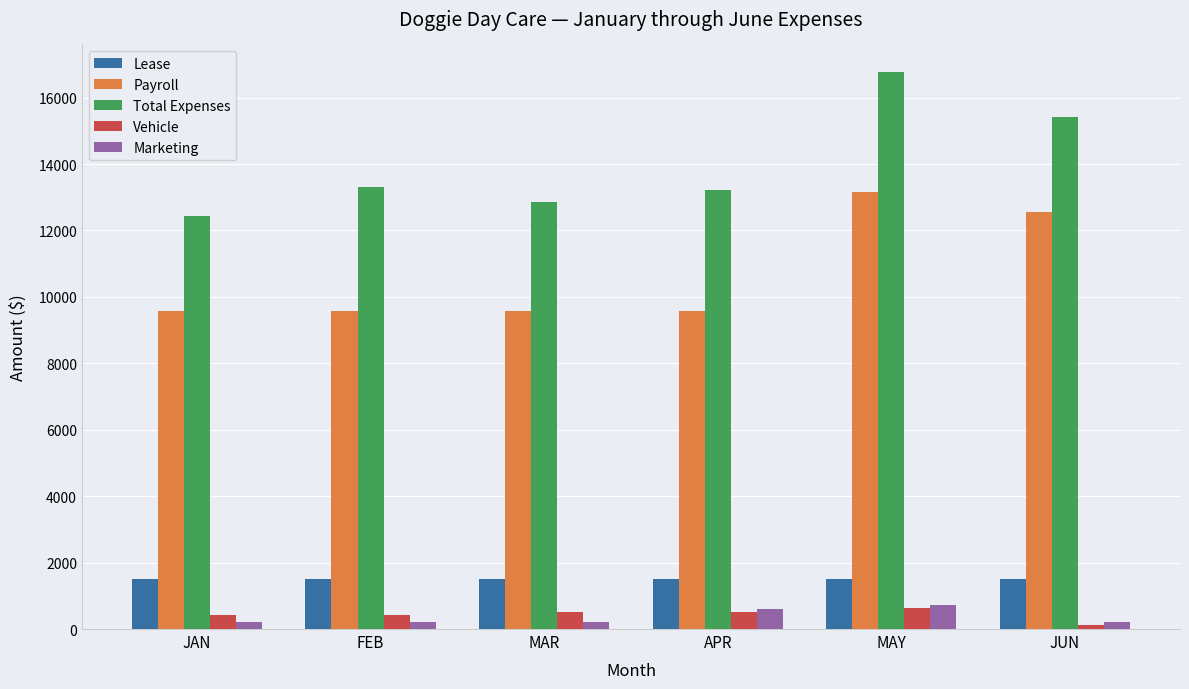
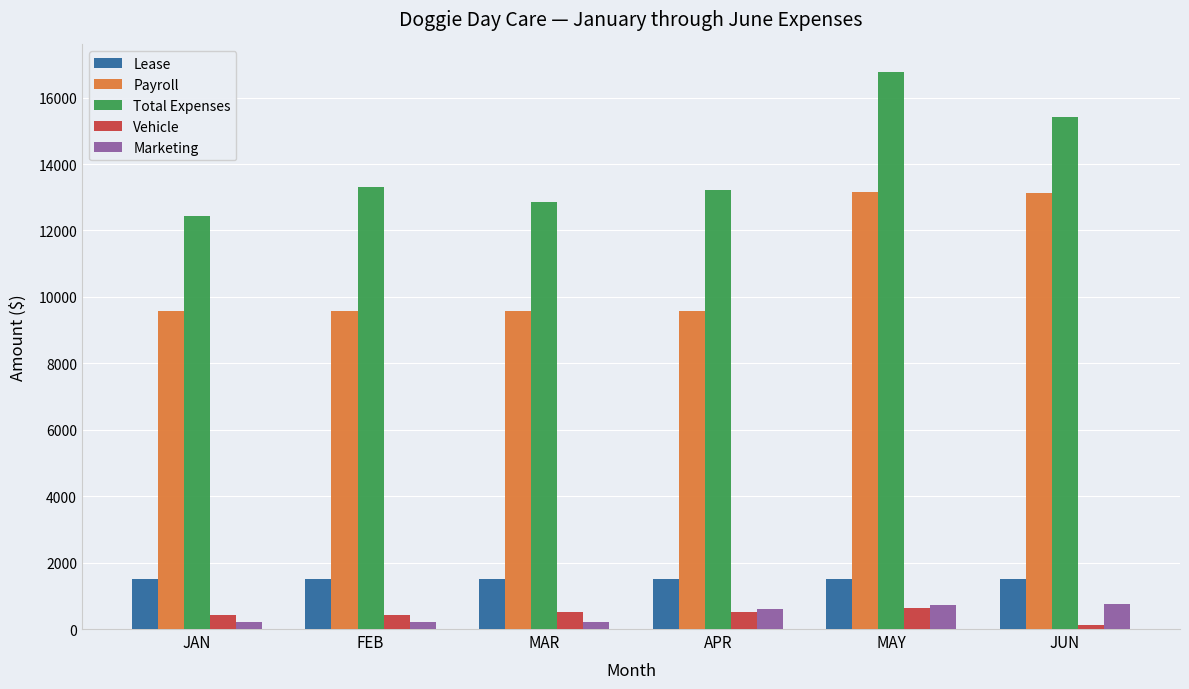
Payroll, JUN: 12600 -> 13100
Marketing, JUN: 200 -> 800
